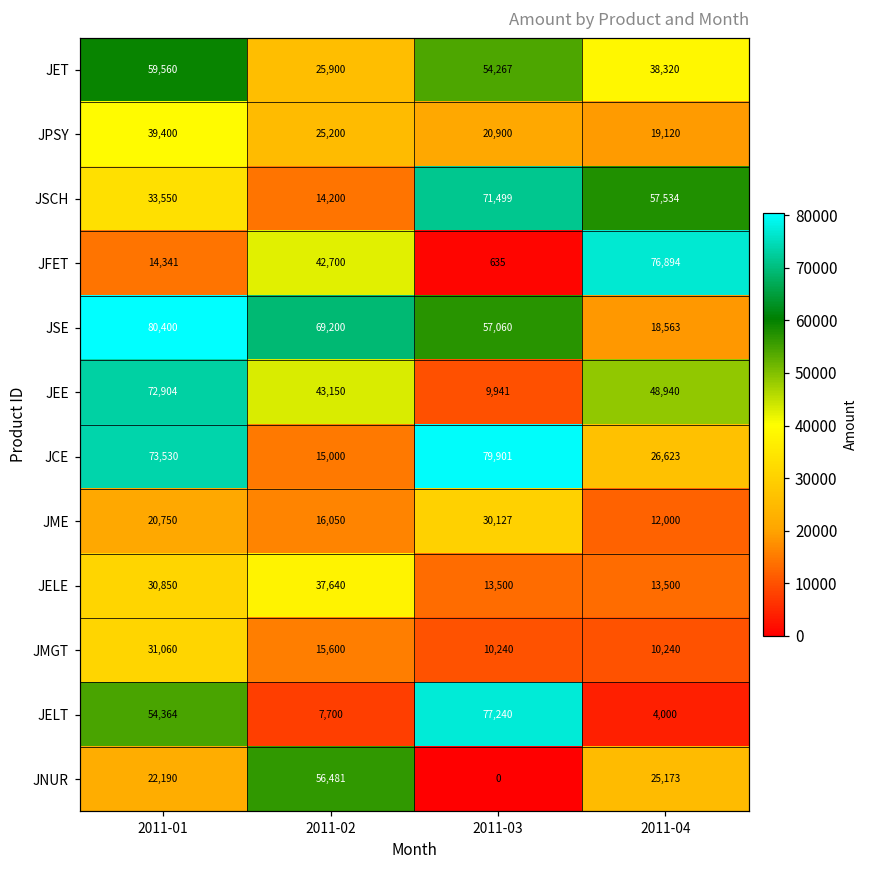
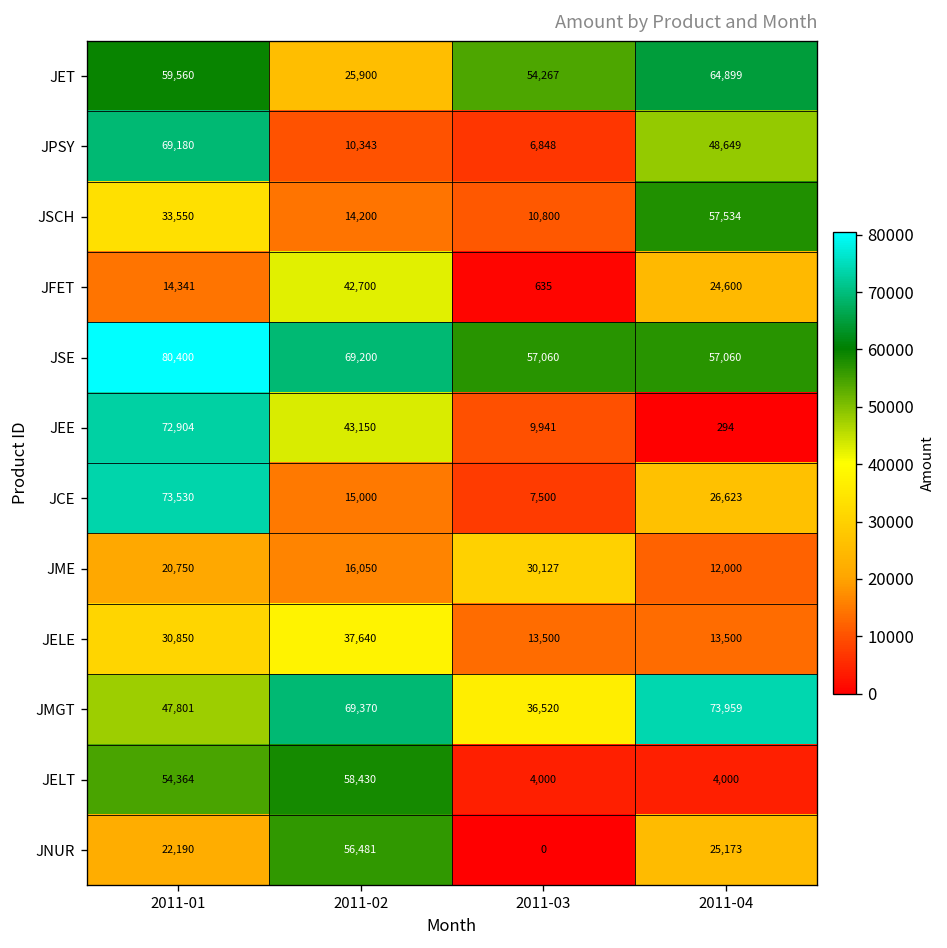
JET, 2011-04: 38,320 -> 64,899
JPSY, 2011-01: 39,400 -> 69,180
JPSY, 2011-02: 25,200 -> 10,343
JPSY, 2011-03: 20,900 -> 6,848
JPSY, 2011-04: 19,120 -> 48,649
JSCH, 2011-03: 71,499 -> 10,800
JFET, 2011-04: 76,894 -> 24,600
JSE, 2011-04: 18,563 -> 57,060
JEE, 2011-04: 48,940 -> 294
JCE, 2011-03: 79,901 -> 7,500
JMGT, 2011-01: 31,060 -> 47,801
JMGT, 2011-02: 15,600 -> 69,370
JMGT, 2011-03: 10,240 -> 36,520
JMGT, 2011-04: 10,240 -> 73,959
JELT, 2011-02: 7,700 -> 58,430
JELT, 2011-03: 77,240 -> 4,000
